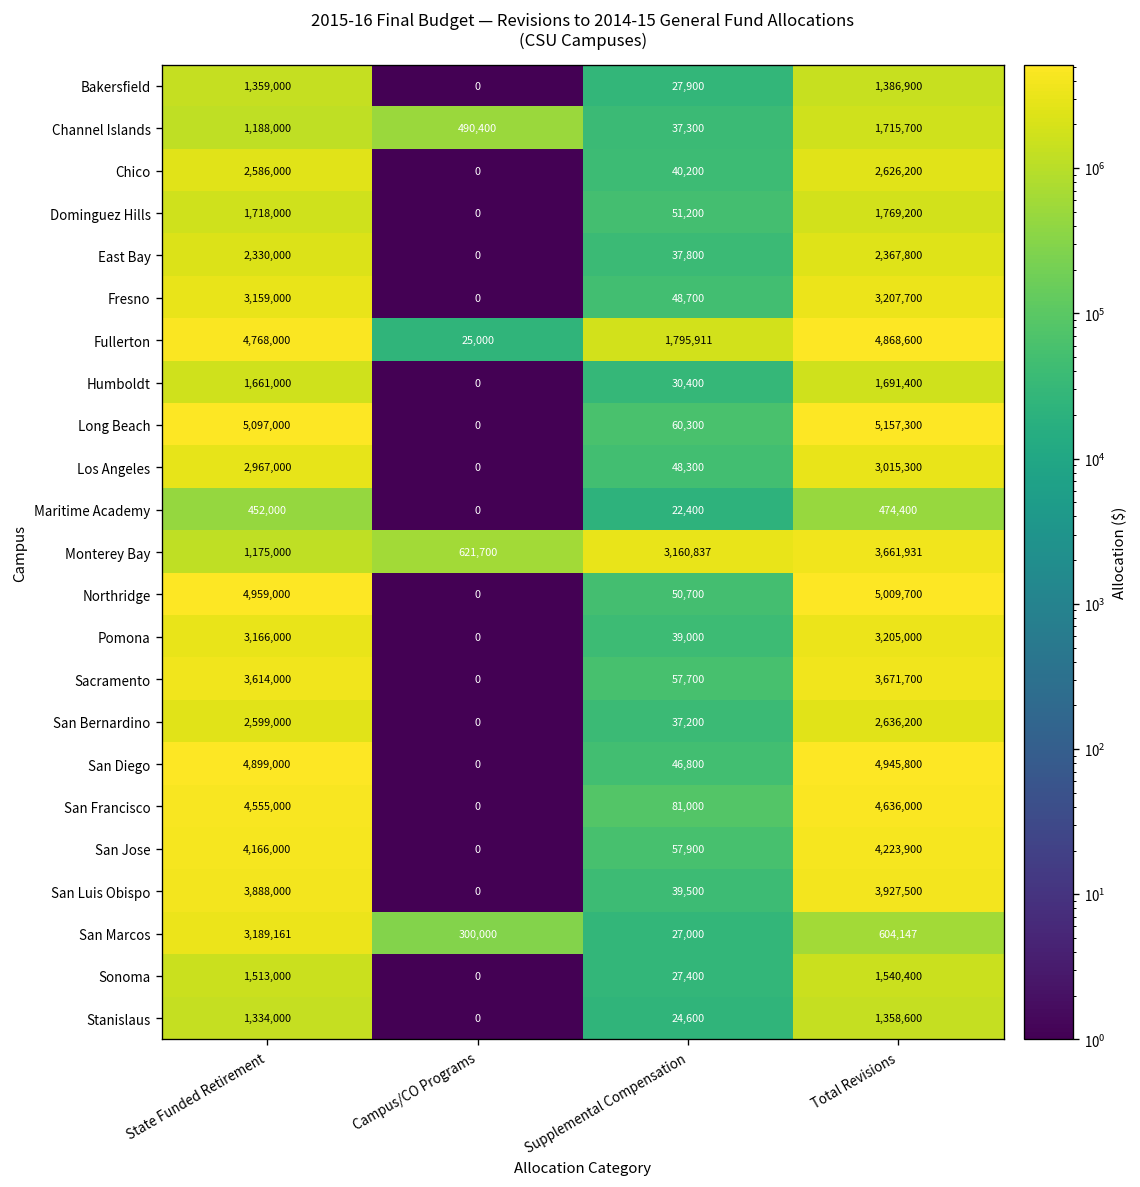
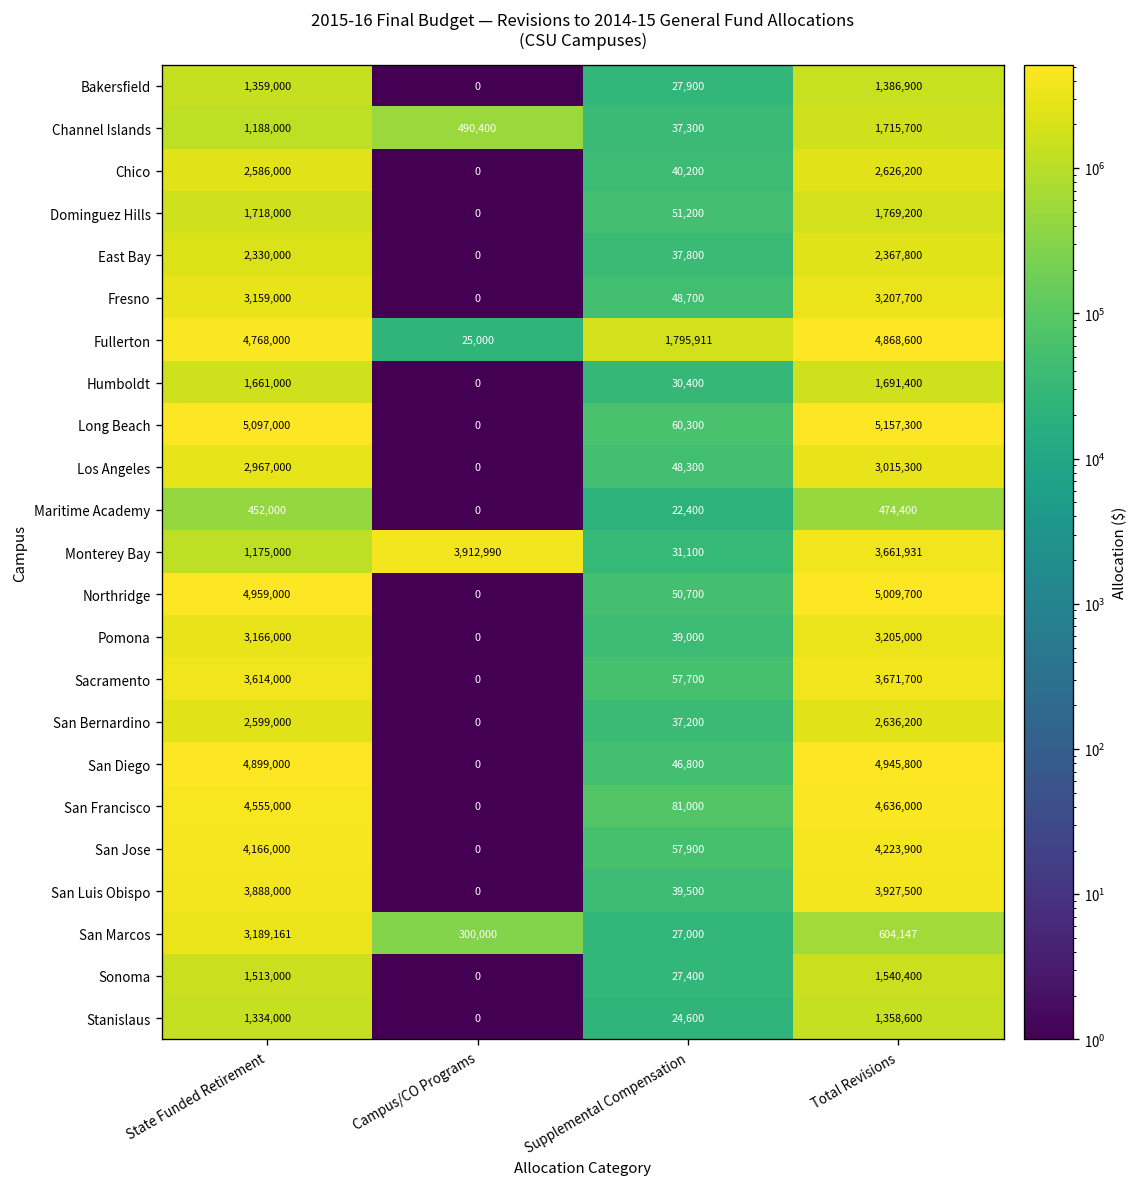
Monterey Bay, Campus/CO Programs: 621,700 -> 3,912,990
Monterey Bay, Supplemental Compensation: 3,160,837 -> 31,100
